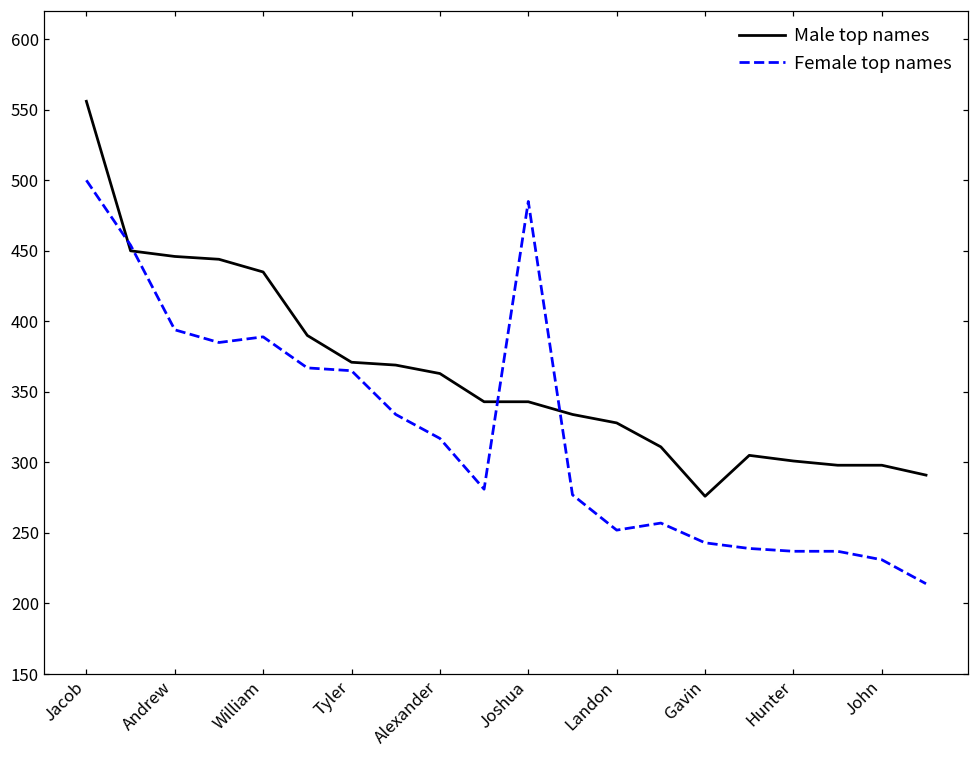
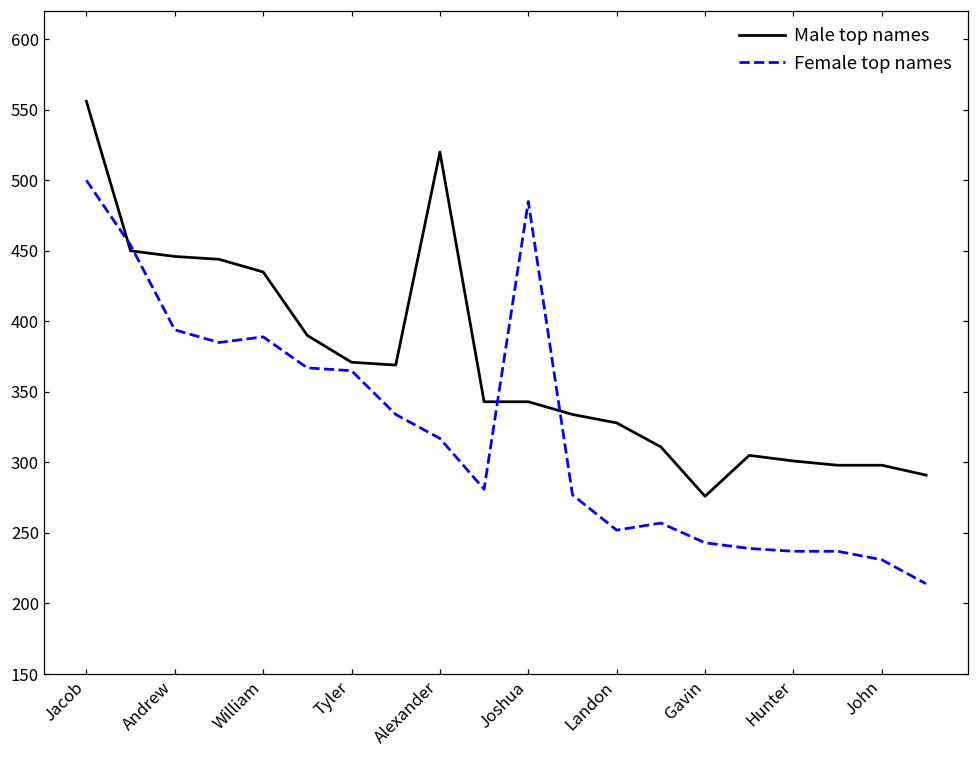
Male top names, Alexander: 363 -> 520
